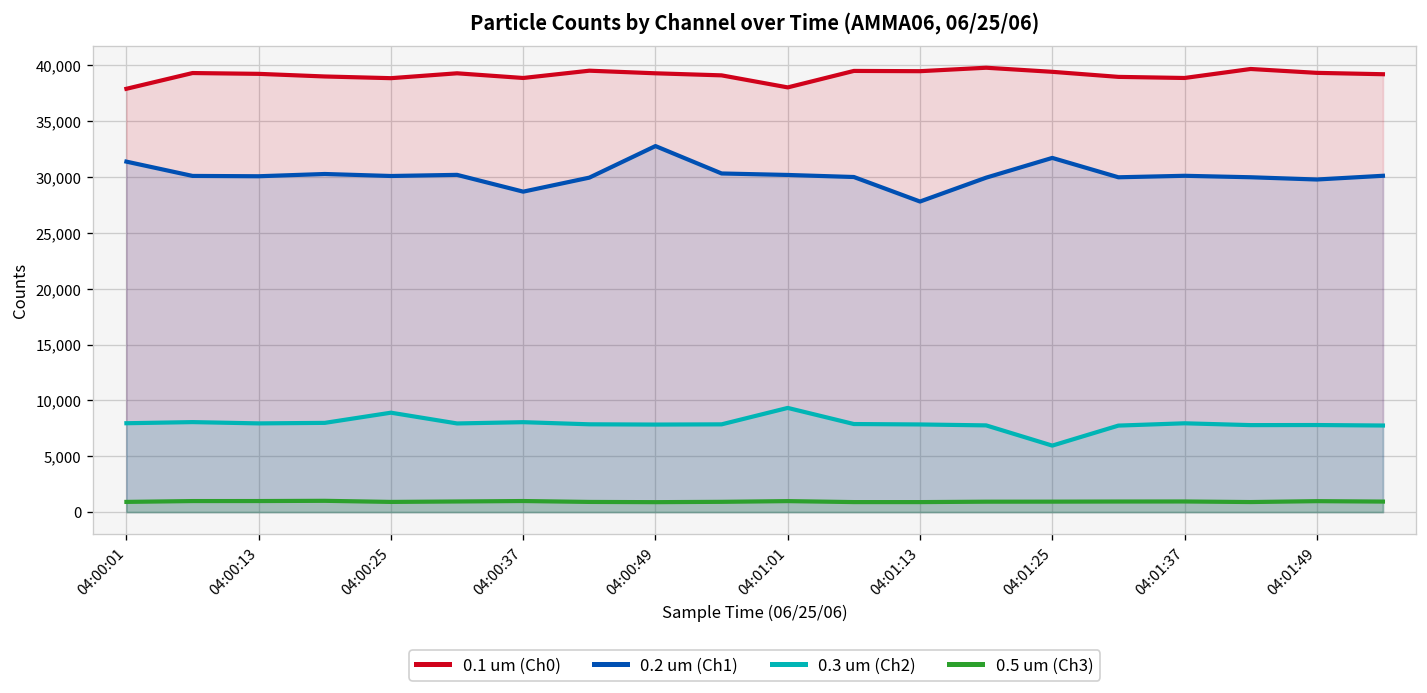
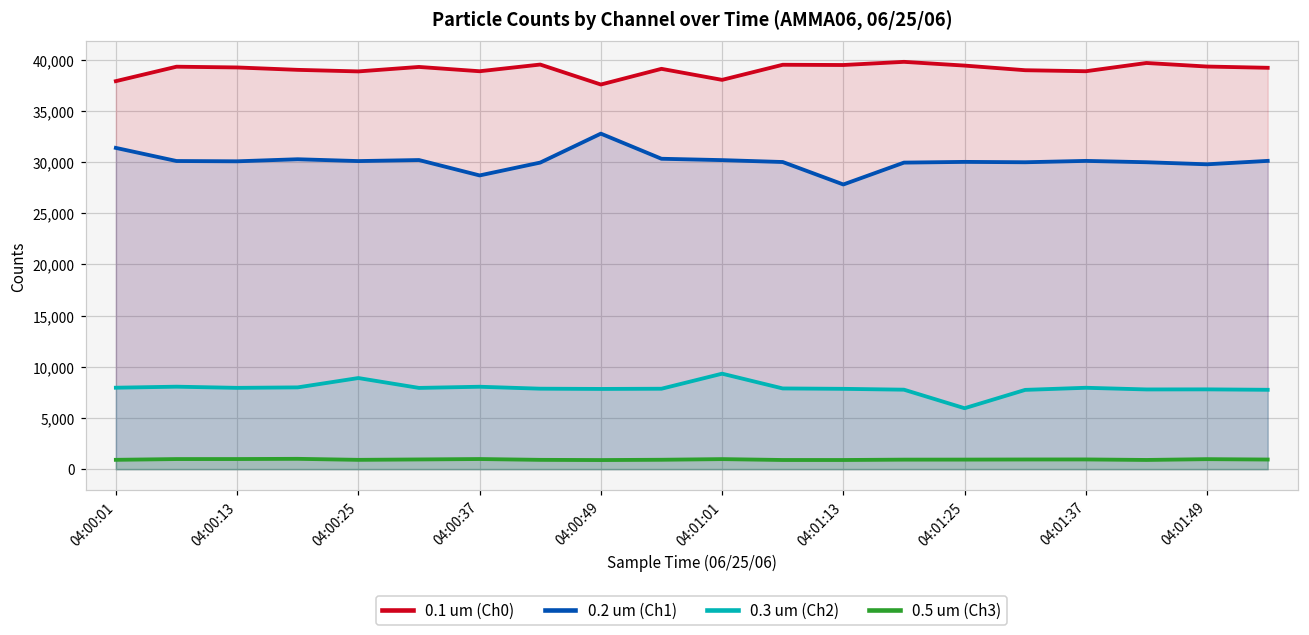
0.1 um (Ch0), 04:00:49: 39,000 -> 38,000
0.2 um (Ch1), 04:01:25: 32,000 -> 30,000
